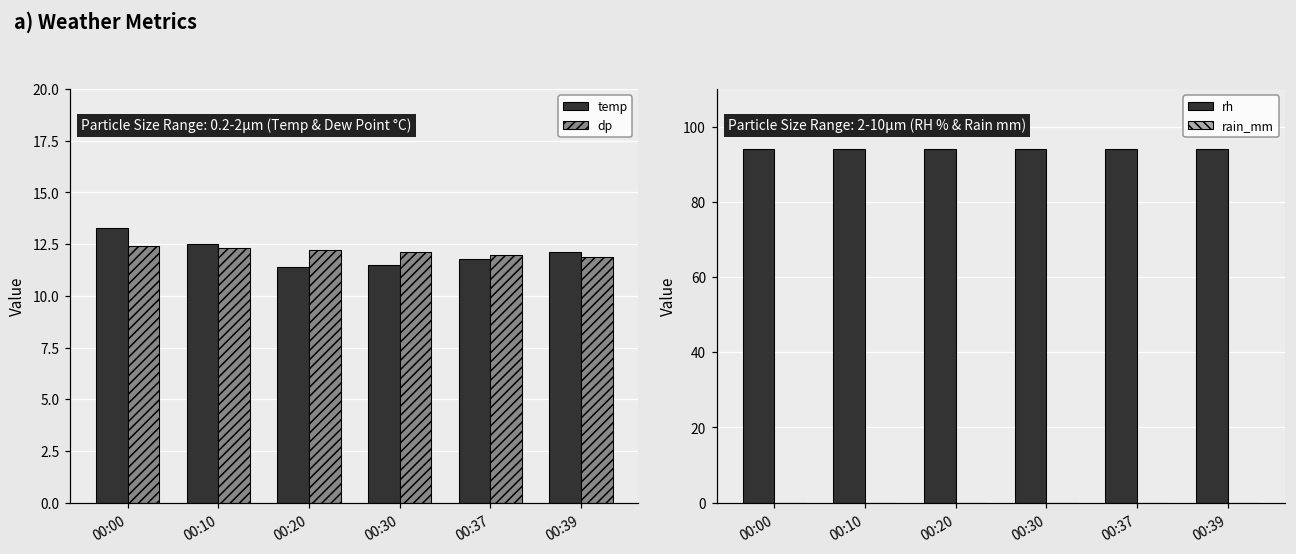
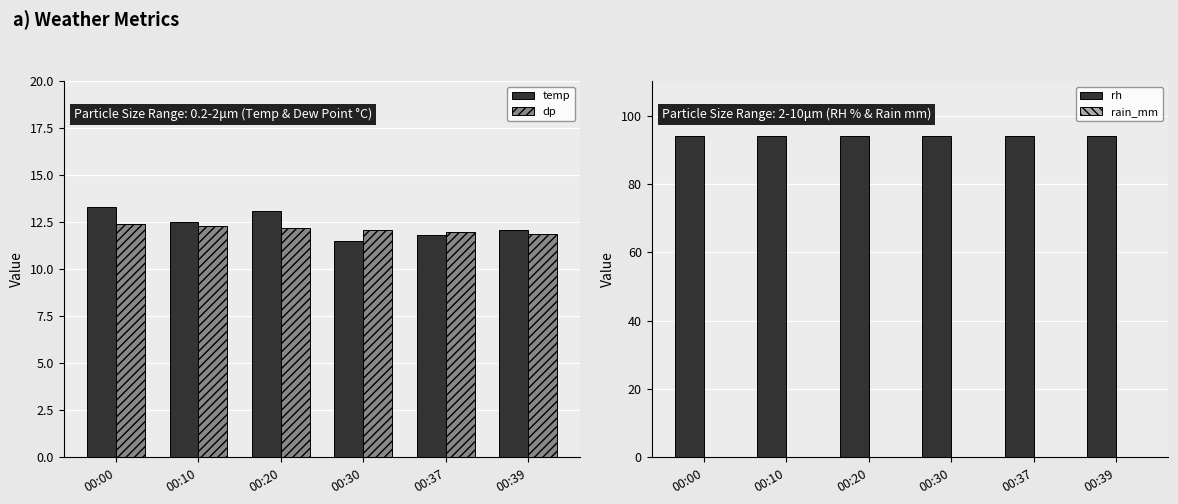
Particle Size Range: 0.2-2μm (Temp & Dew Point °C), temp, 00:20: 11.4 -> 13.1
